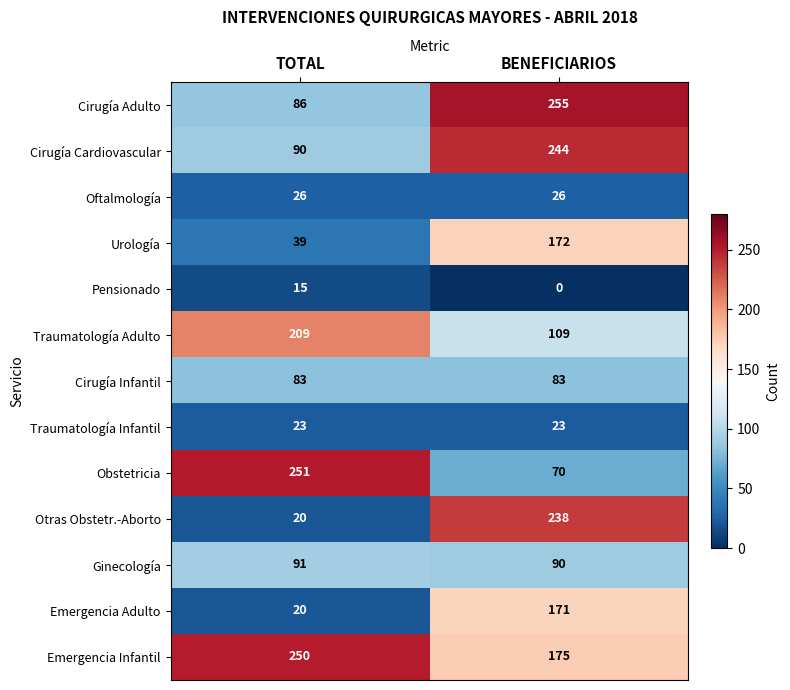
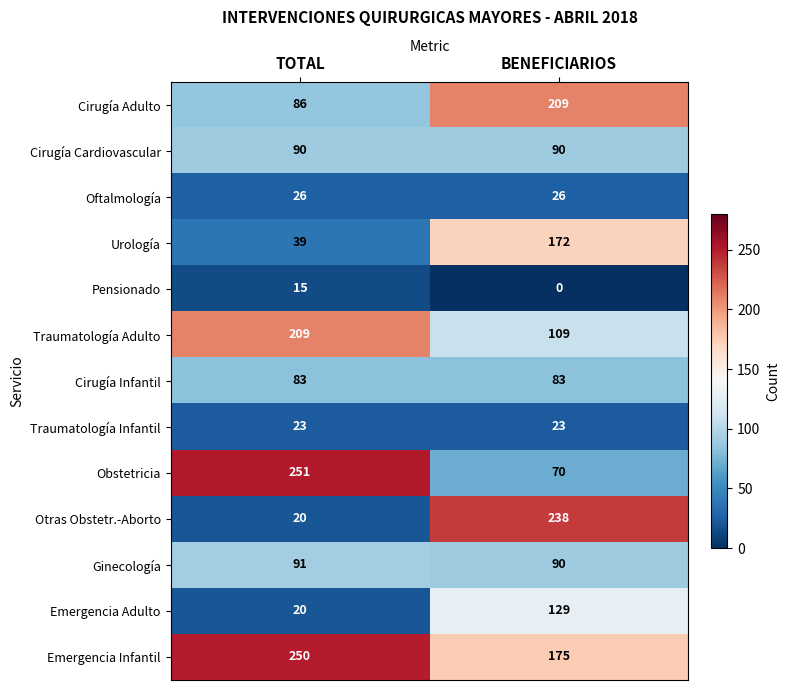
Cirugía Adulto, BENEFICIARIOS: 255 -> 209
Cirugía Cardiovascular, BENEFICIARIOS: 244 -> 90
Emergencia Adulto, BENEFICIARIOS: 171 -> 129
